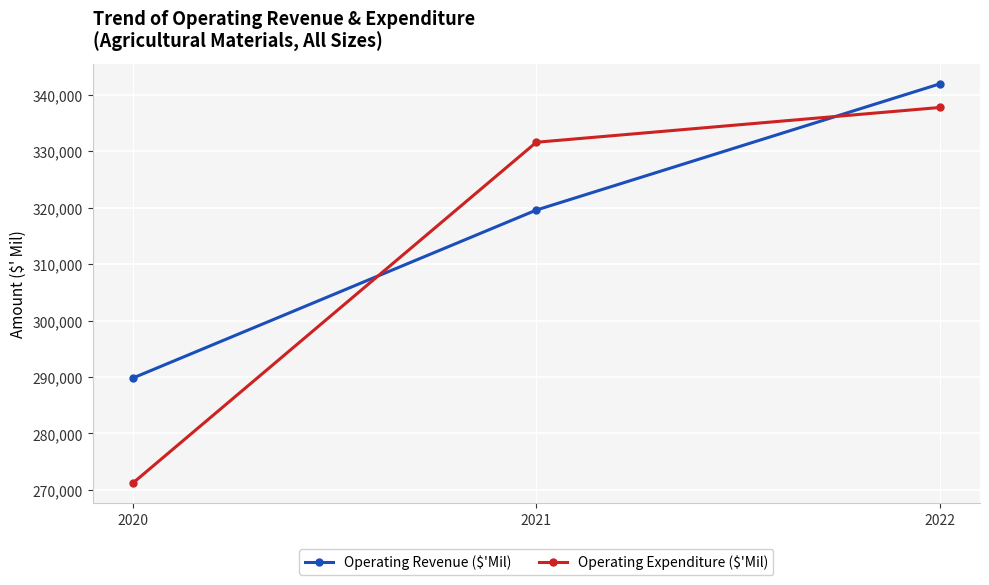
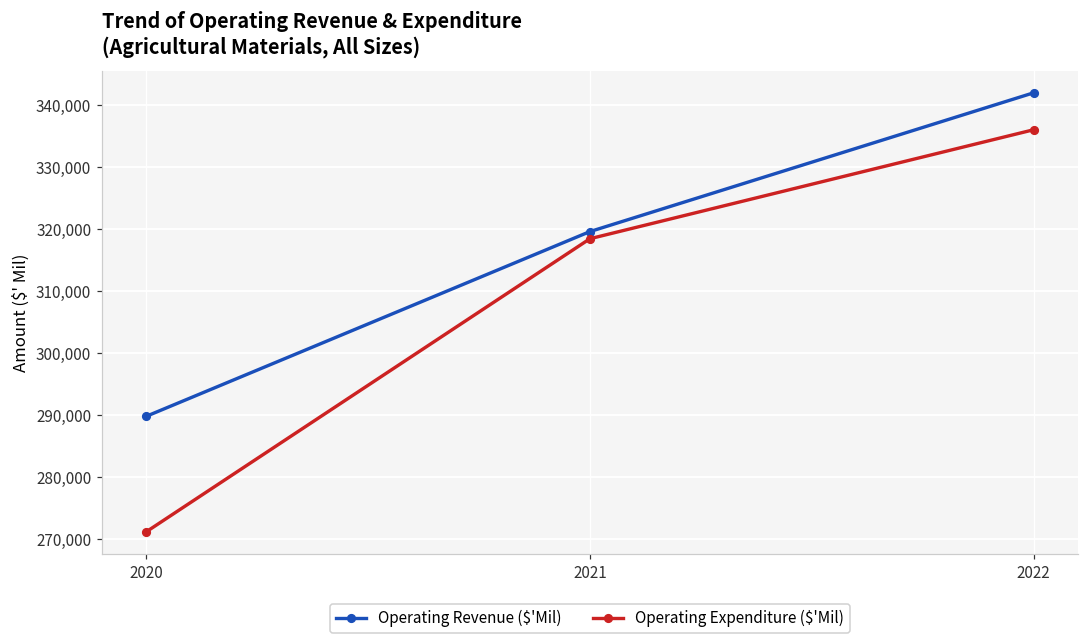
Operating Expenditure ($'Mil), 2021: 332,000 -> 318,000
Operating Expenditure ($'Mil), 2022: 338,000 -> 336,000
